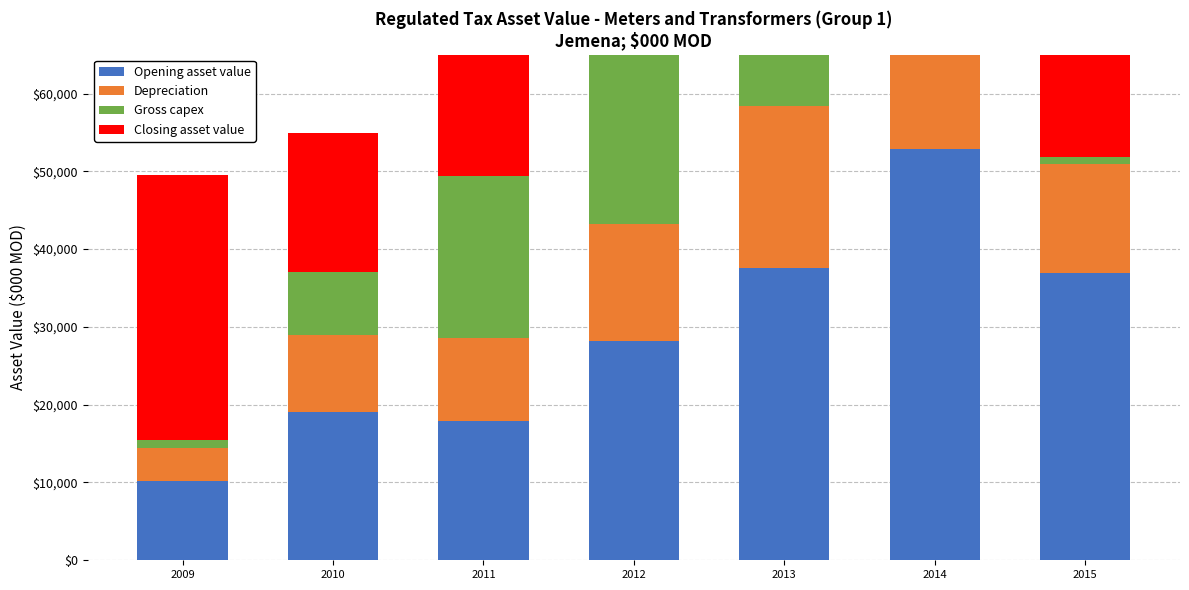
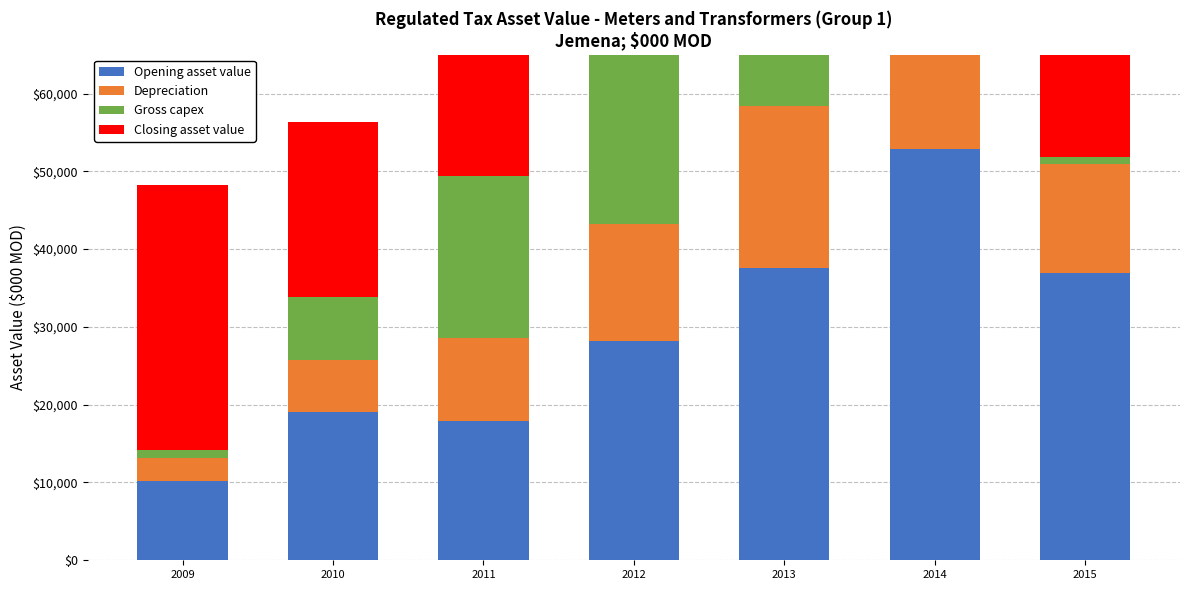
Depreciation, 2009: $4,000 -> $3,000
Depreciation, 2010: $10,000 -> $7,000
Closing asset value, 2010: $18,000 -> $23,000
